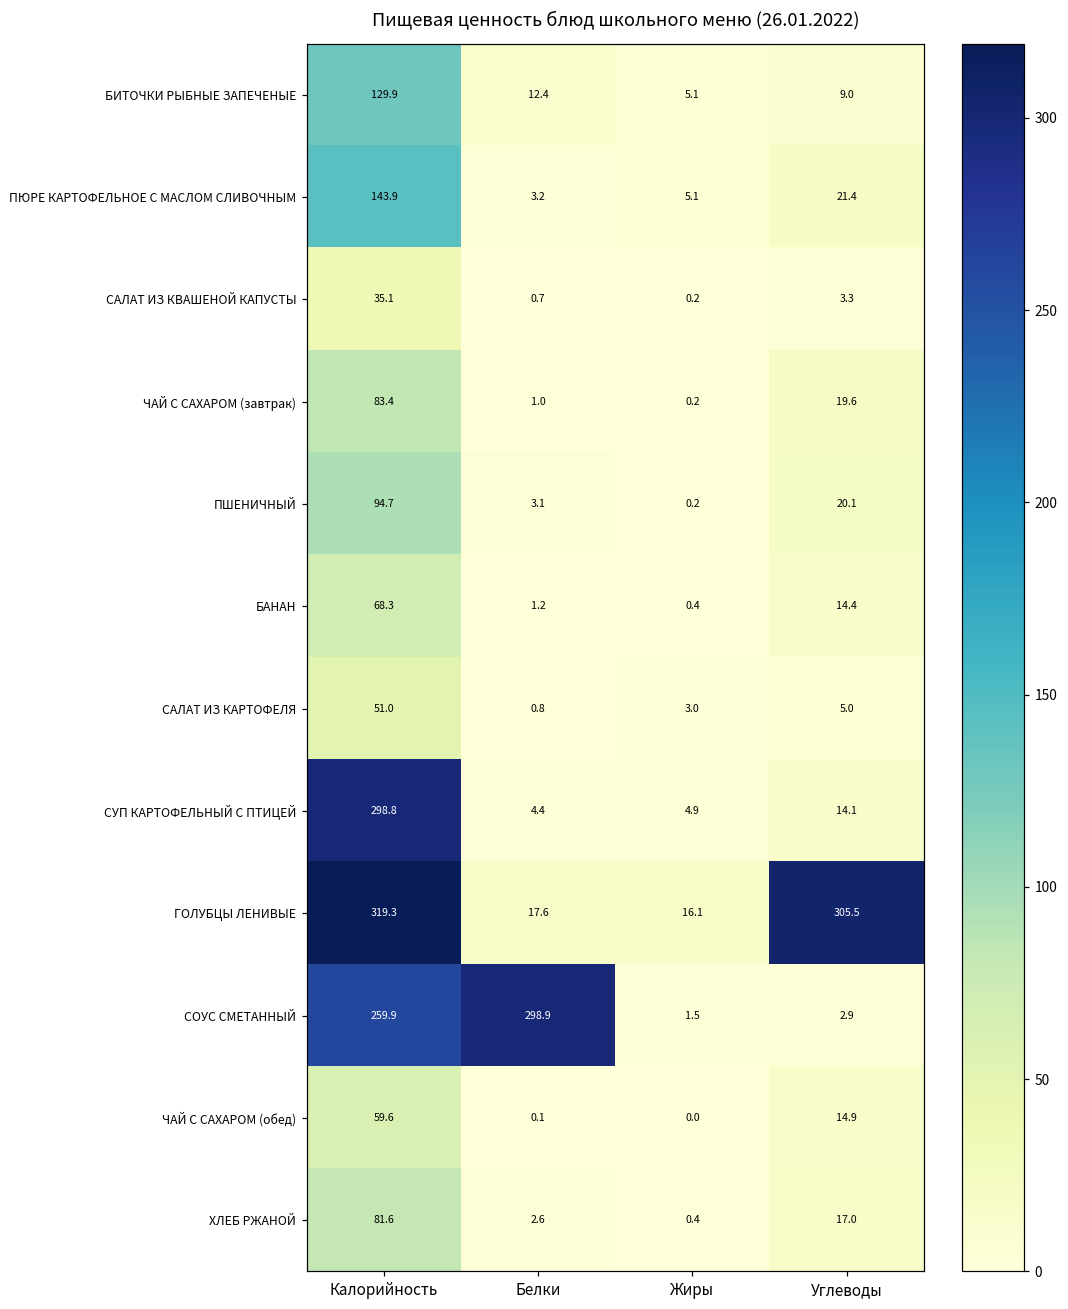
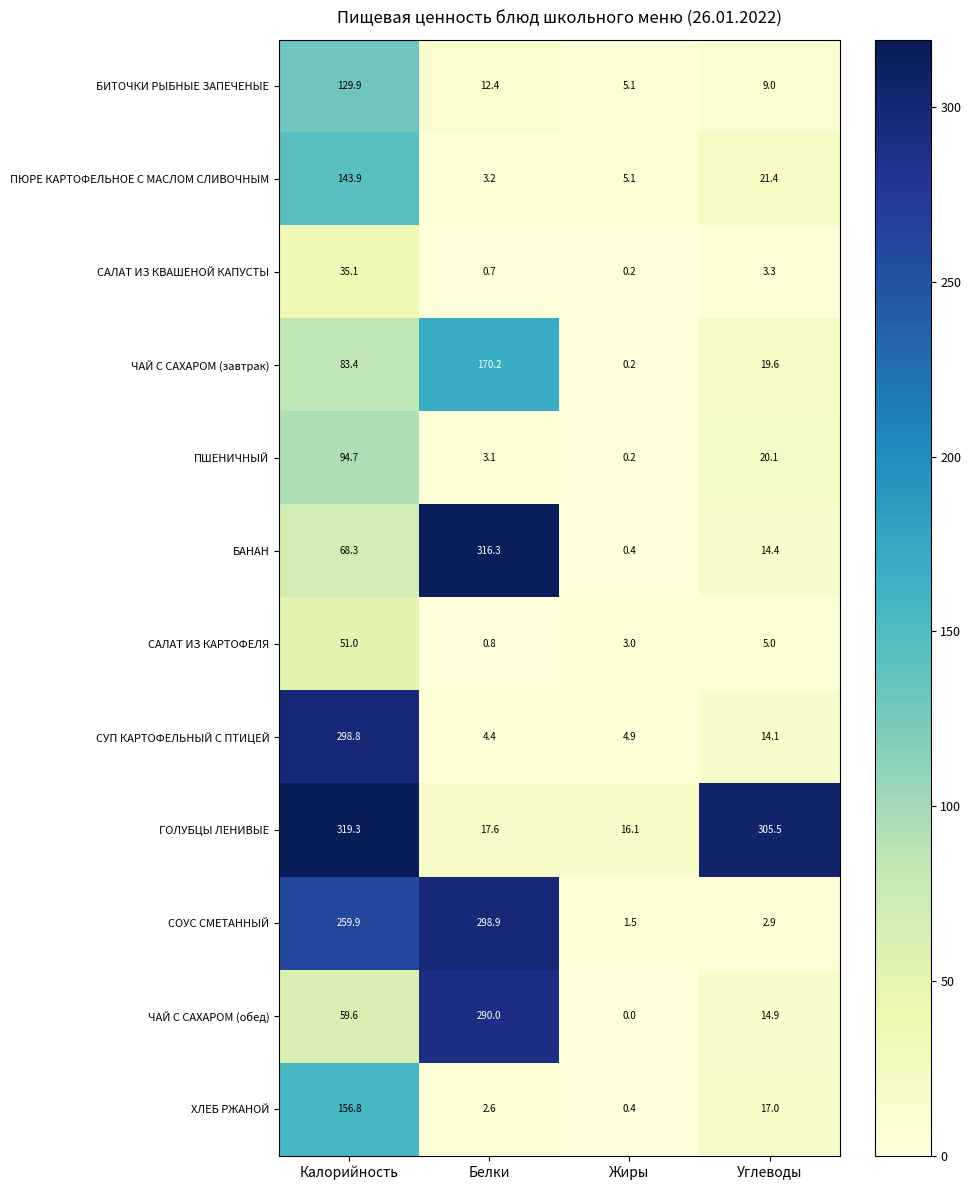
ЧАЙ С САХАРОМ (завтрак), Белки: 1.0 -> 170.2
БАНАН, Белки: 1.2 -> 316.3
ЧАЙ С САХАРОМ (обед), Белки: 0.1 -> 290.0
ХЛЕБ РЖАНОЙ, Калорийность: 81.6 -> 156.8
